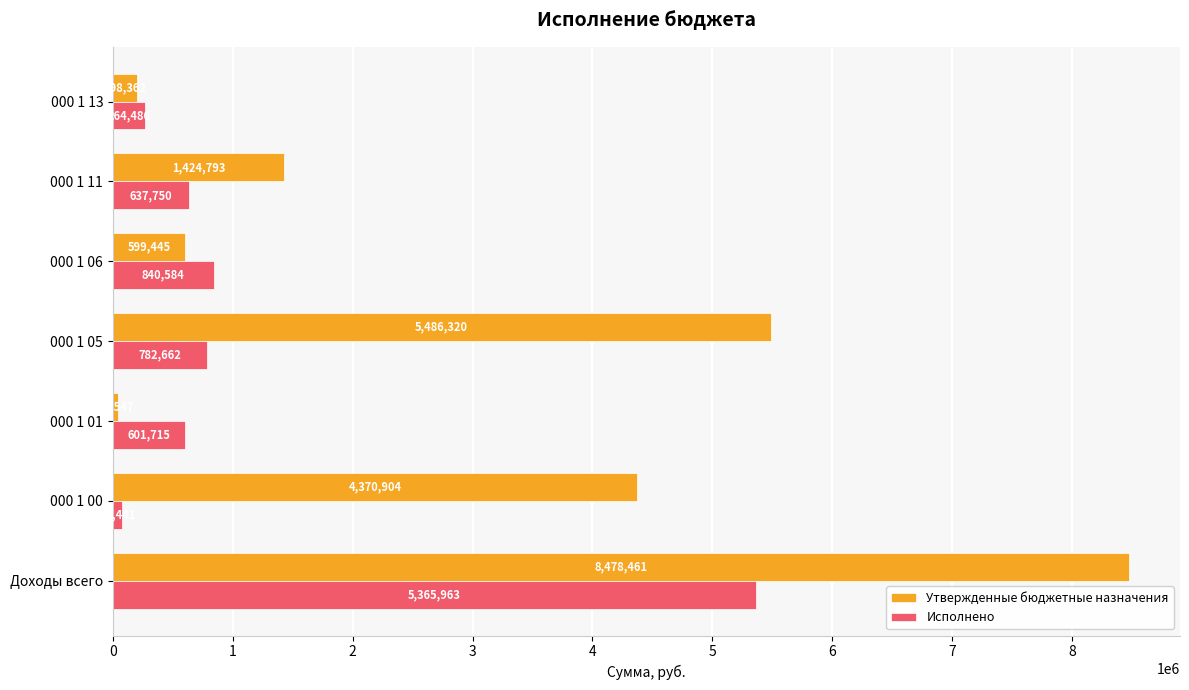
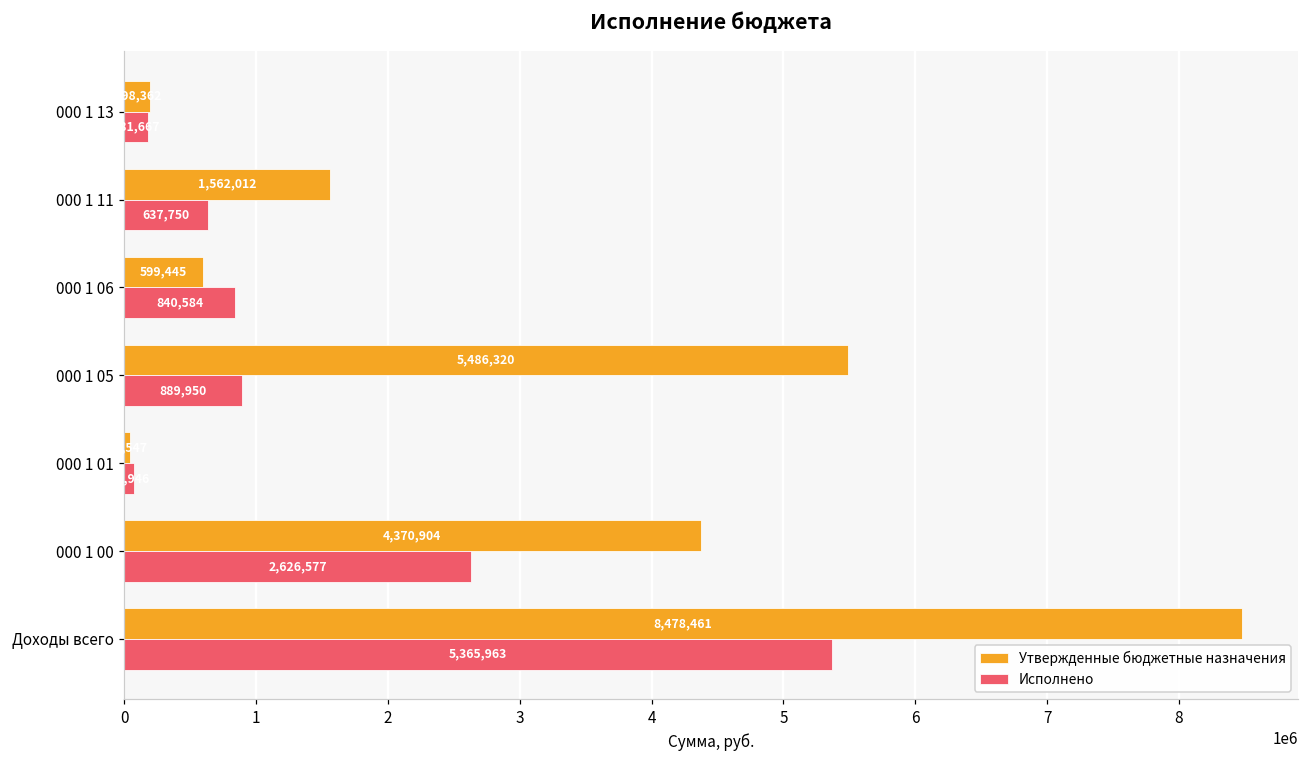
Исполнено, 000 1 13: 260000 -> 180000
Утвержденные бюджетные назначения, 000 1 11: 1,424,793 -> 1,562,012
Исполнено, 000 1 05: 782,662 -> 889,950
Исполнено, 000 1 01: 600000 -> 80000
Исполнено, 000 1 00: 80000 -> 2630000
